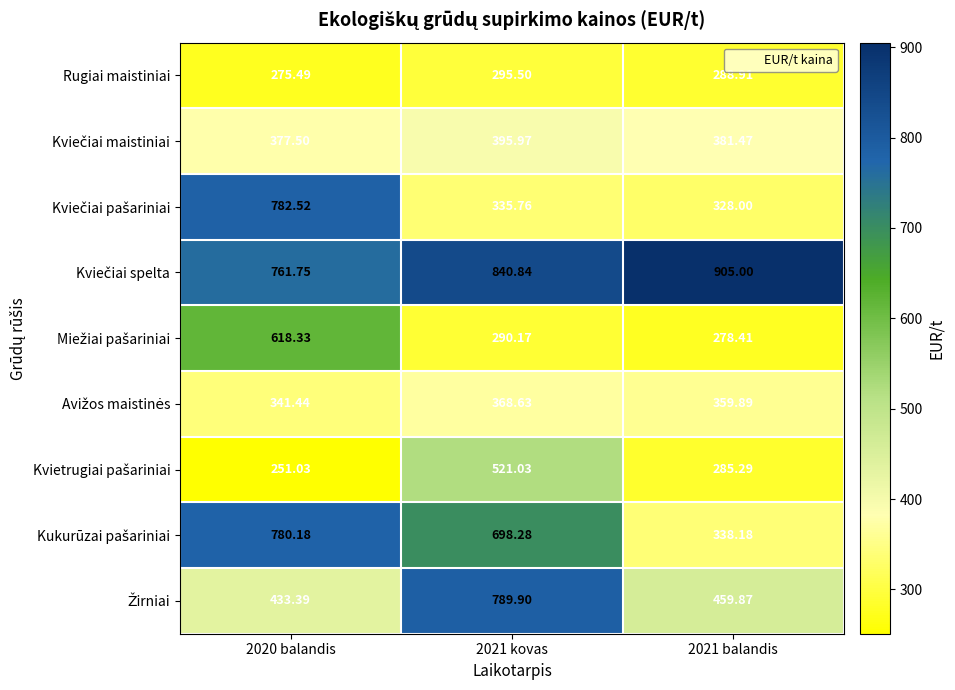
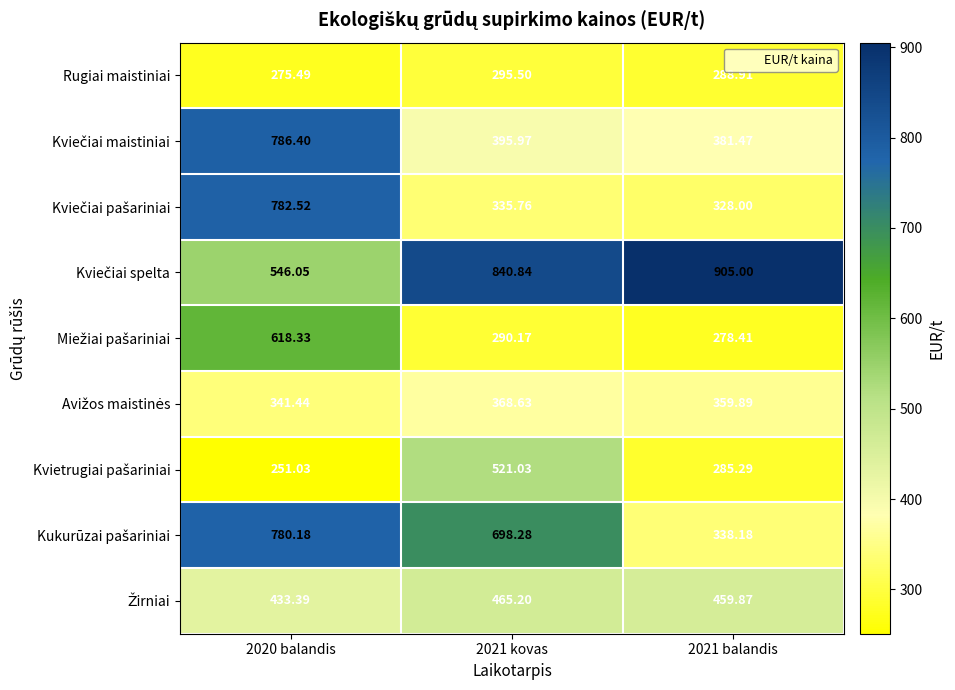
Kviečiai maistiniai, 2020 balandis: 377.50 -> 786.40
Kviečiai spelta, 2020 balandis: 761.75 -> 546.05
Žirniai, 2021 kovas: 789.90 -> 465.20
